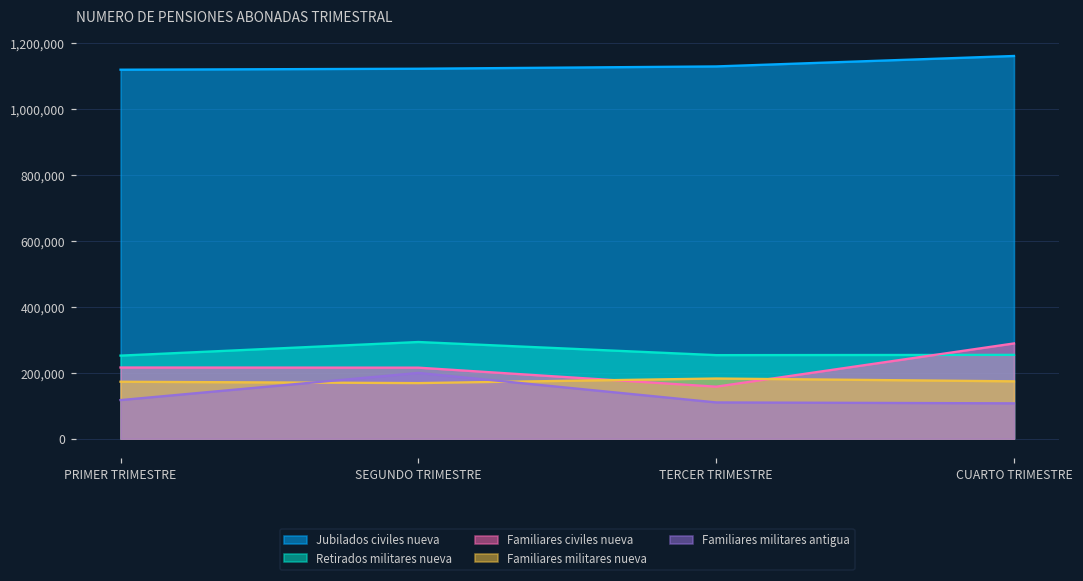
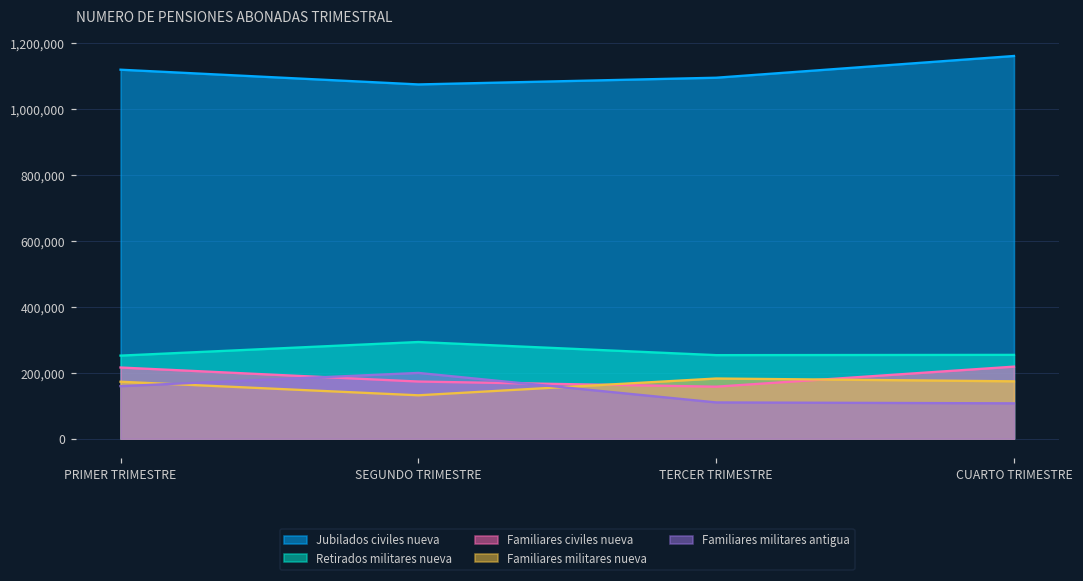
Familiares militares antigua, PRIMER TRIMESTRE: 120,000 -> 160,000
Jubilados civiles nueva, SEGUNDO TRIMESTRE: 1,120,000 -> 1,080,000
Familiares civiles nueva, SEGUNDO TRIMESTRE: 220,000 -> 170,000
Familiares militares nueva, SEGUNDO TRIMESTRE: 170,000 -> 130,000
Jubilados civiles nueva, TERCER TRIMESTRE: 1,130,000 -> 1,100,000
Familiares civiles nueva, CUARTO TRIMESTRE: 290,000 -> 220,000
